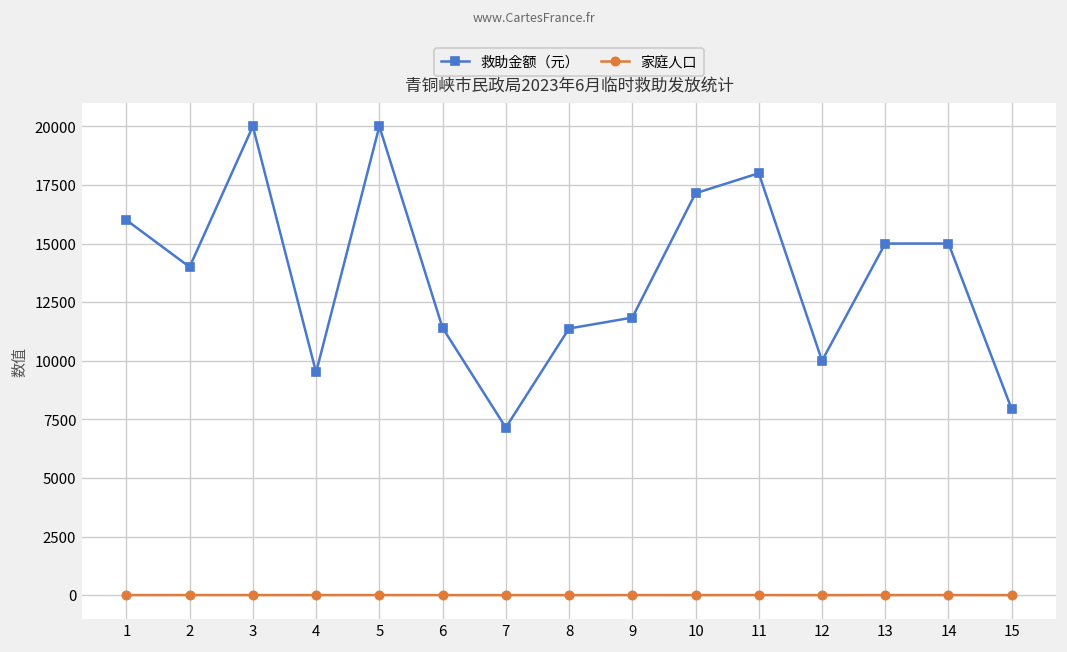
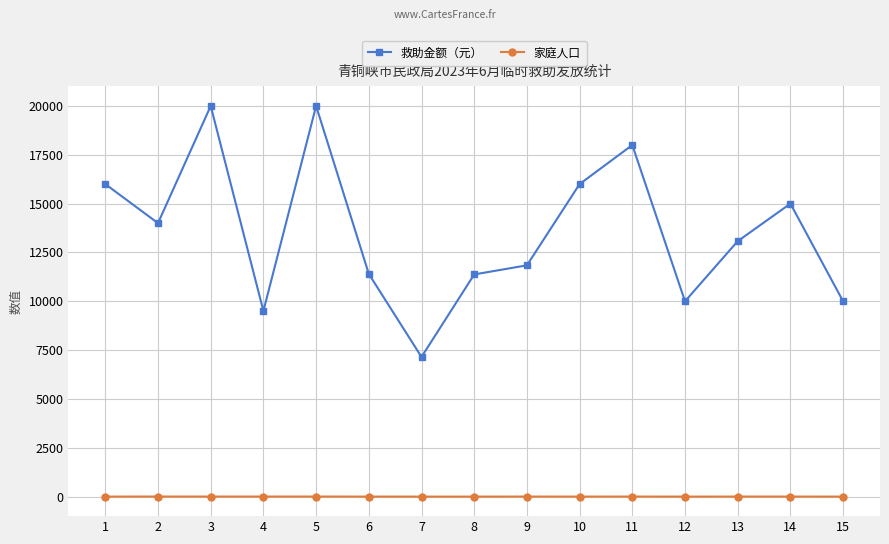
救助金额（元）, 10: 17100 -> 16000
救助金额（元）, 13: 15000 -> 13100
救助金额（元）, 15: 7900 -> 10000
